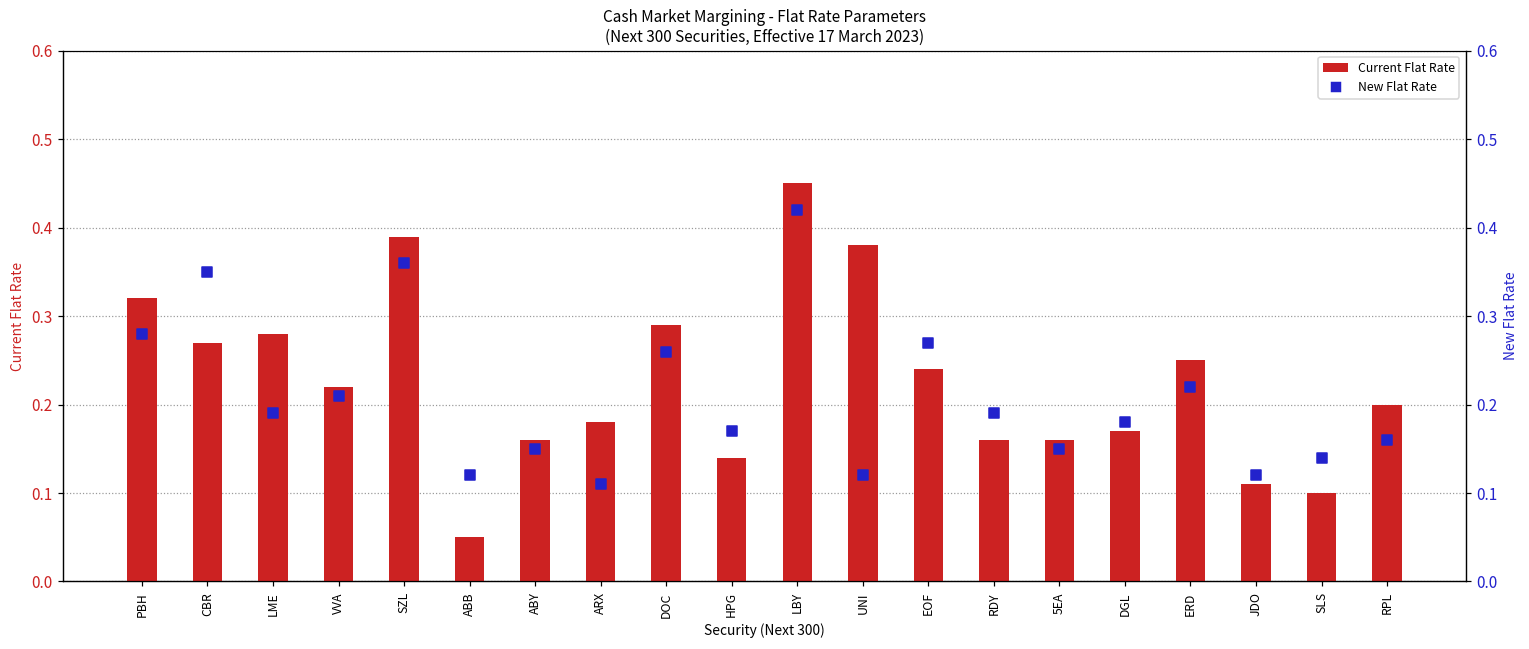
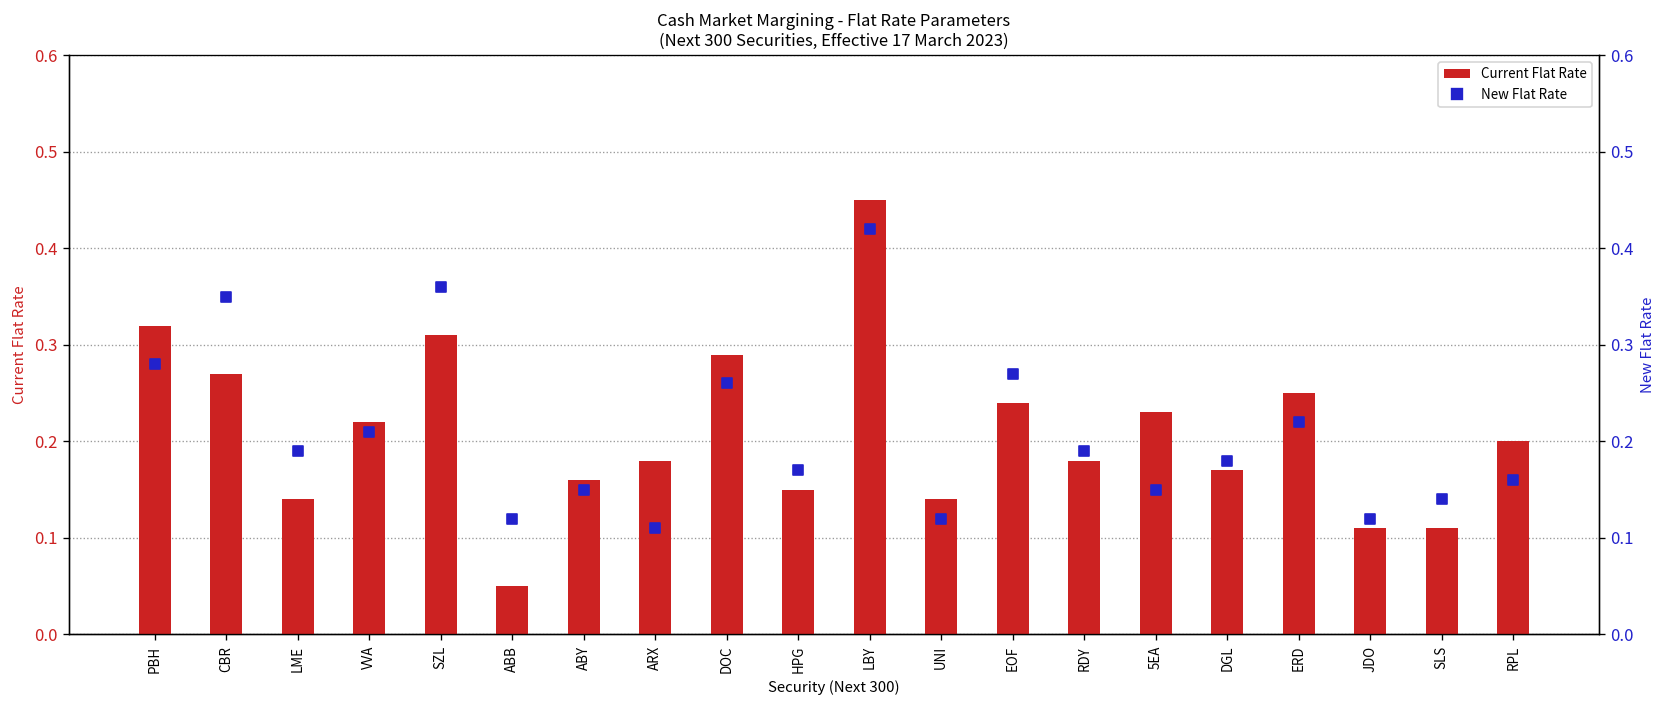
Current Flat Rate, LME: 0.28 -> 0.14
Current Flat Rate, SZL: 0.39 -> 0.31
Current Flat Rate, HPG: 0.14 -> 0.15
Current Flat Rate, UNI: 0.38 -> 0.14
Current Flat Rate, RDY: 0.16 -> 0.18
Current Flat Rate, 5EA: 0.16 -> 0.23
Current Flat Rate, SLS: 0.10 -> 0.11
